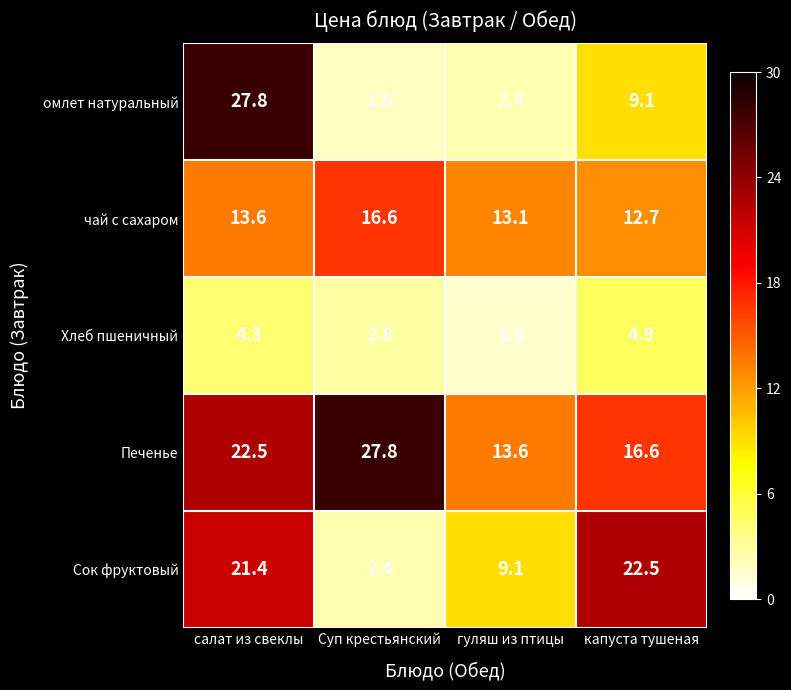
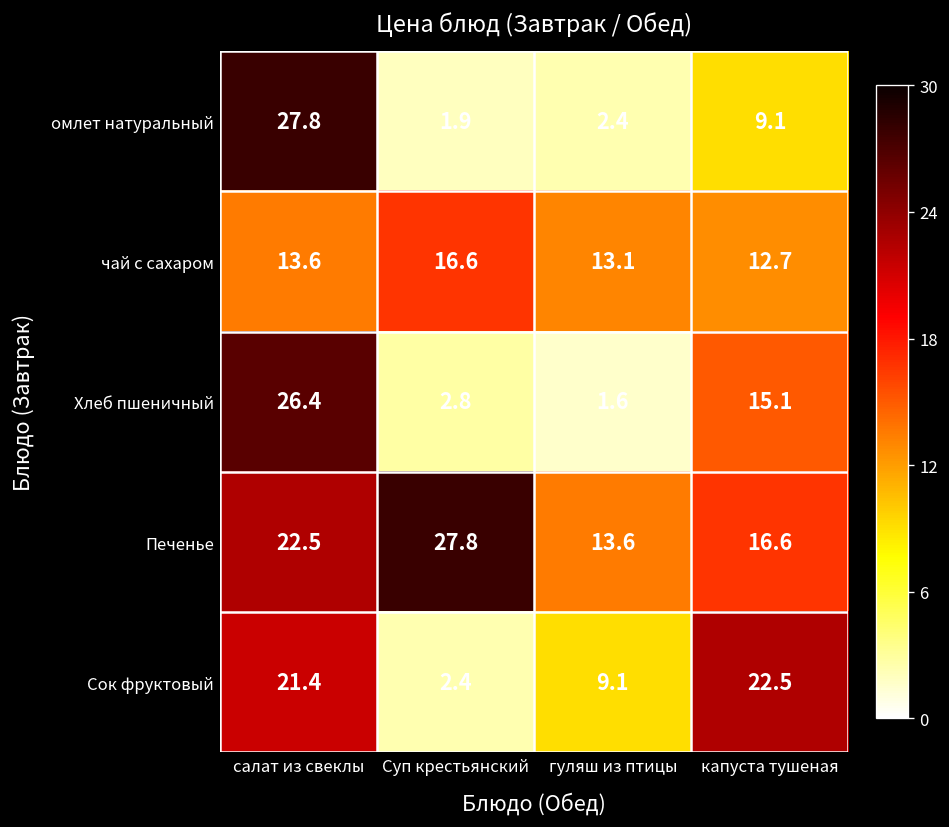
Хлеб пшеничный, салат из свеклы: 4.3 -> 26.4
Хлеб пшеничный, капуста тушеная: 4.9 -> 15.1
